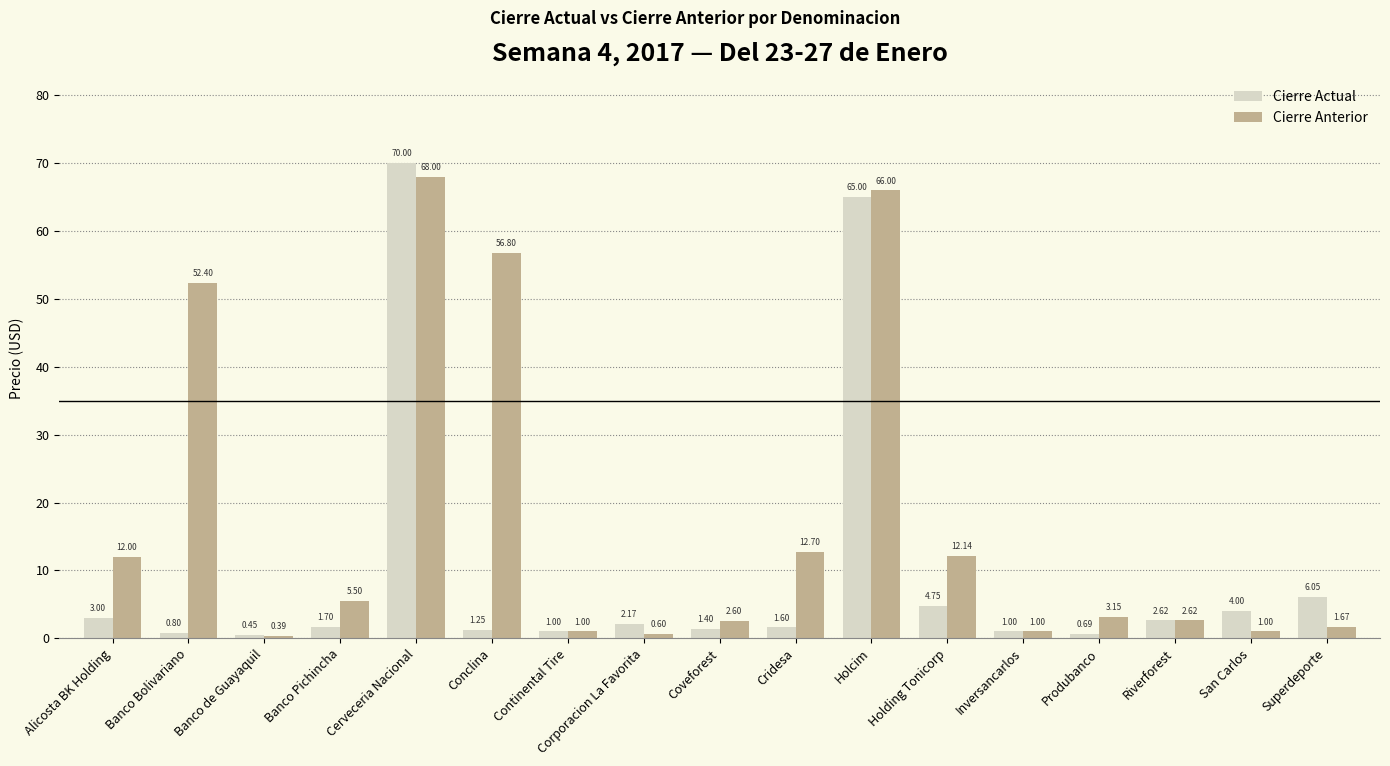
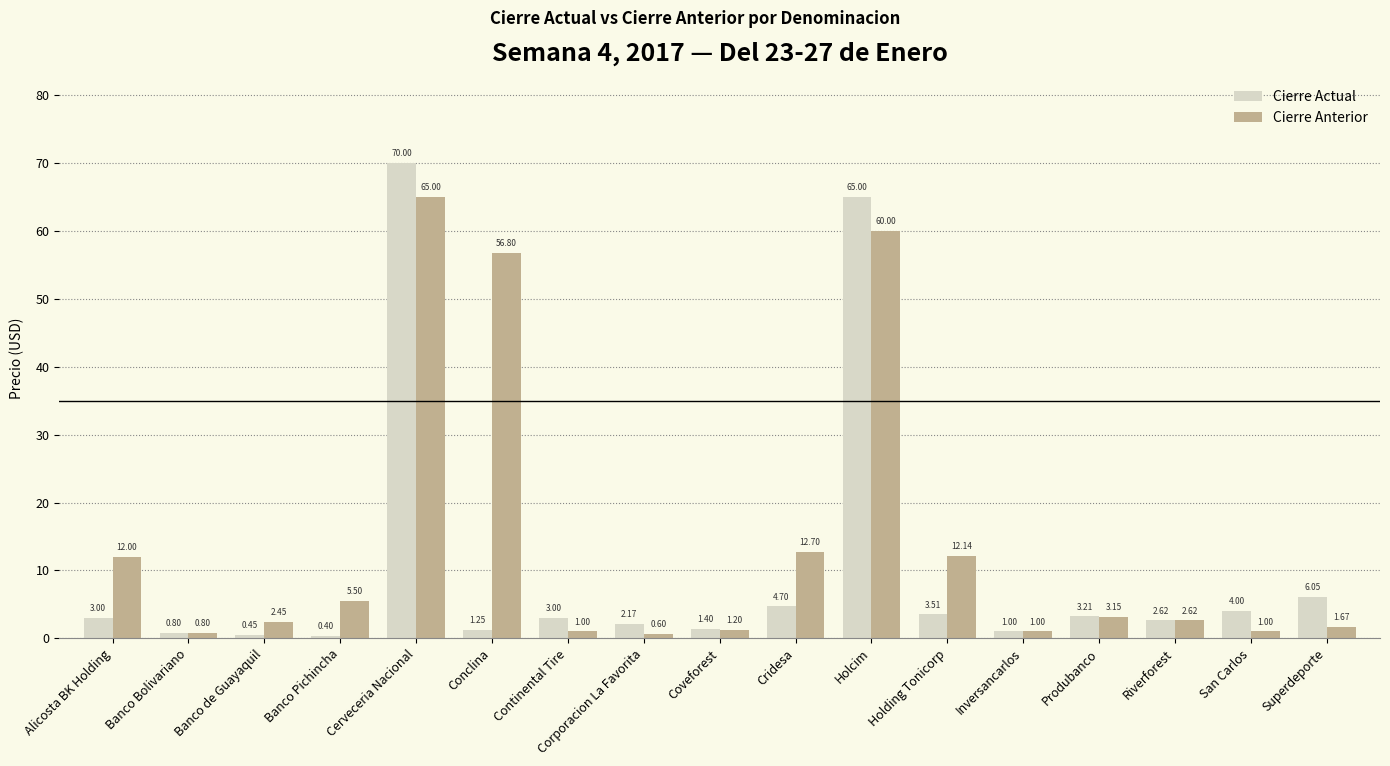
Cierre Anterior, Banco Bolivariano: 52.40 -> 0.80
Cierre Anterior, Banco de Guayaquil: 0.39 -> 2.45
Cierre Actual, Banco Pichincha: 1.70 -> 0.40
Cierre Anterior, Cerveceria Nacional: 68.00 -> 65.00
Cierre Actual, Continental Tire: 1.00 -> 3.00
Cierre Anterior, Coveforest: 2.60 -> 1.20
Cierre Actual, Cridesa: 1.60 -> 4.70
Cierre Anterior, Holcim: 66.00 -> 60.00
Cierre Actual, Holding Tonicorp: 4.75 -> 3.51
Cierre Actual, Produbanco: 0.69 -> 3.21
